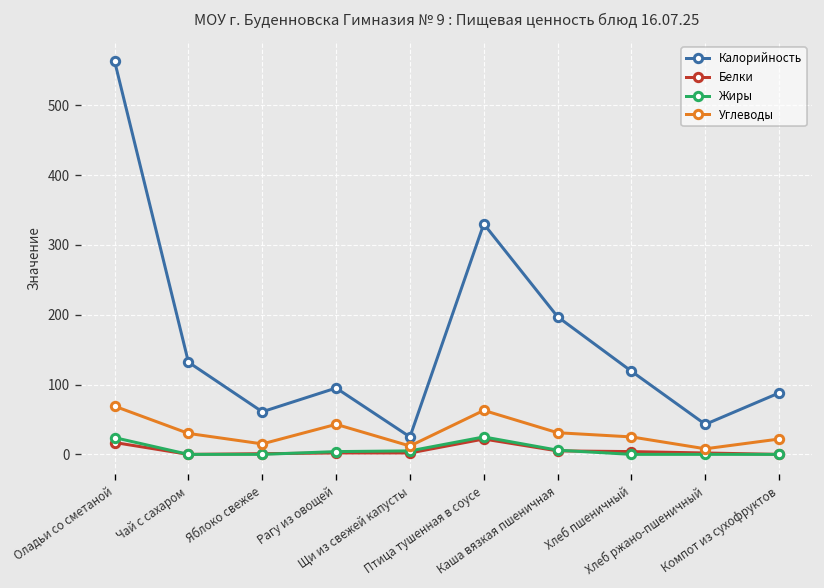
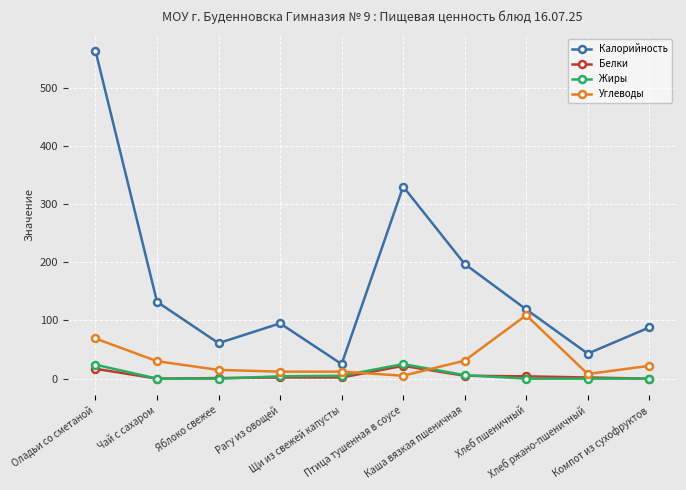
Углеводы, Рагу из овощей: 40 -> 10
Углеводы, Птица тушенная в соусе: 60 -> 10
Углеводы, Хлеб пшеничный: 30 -> 110
